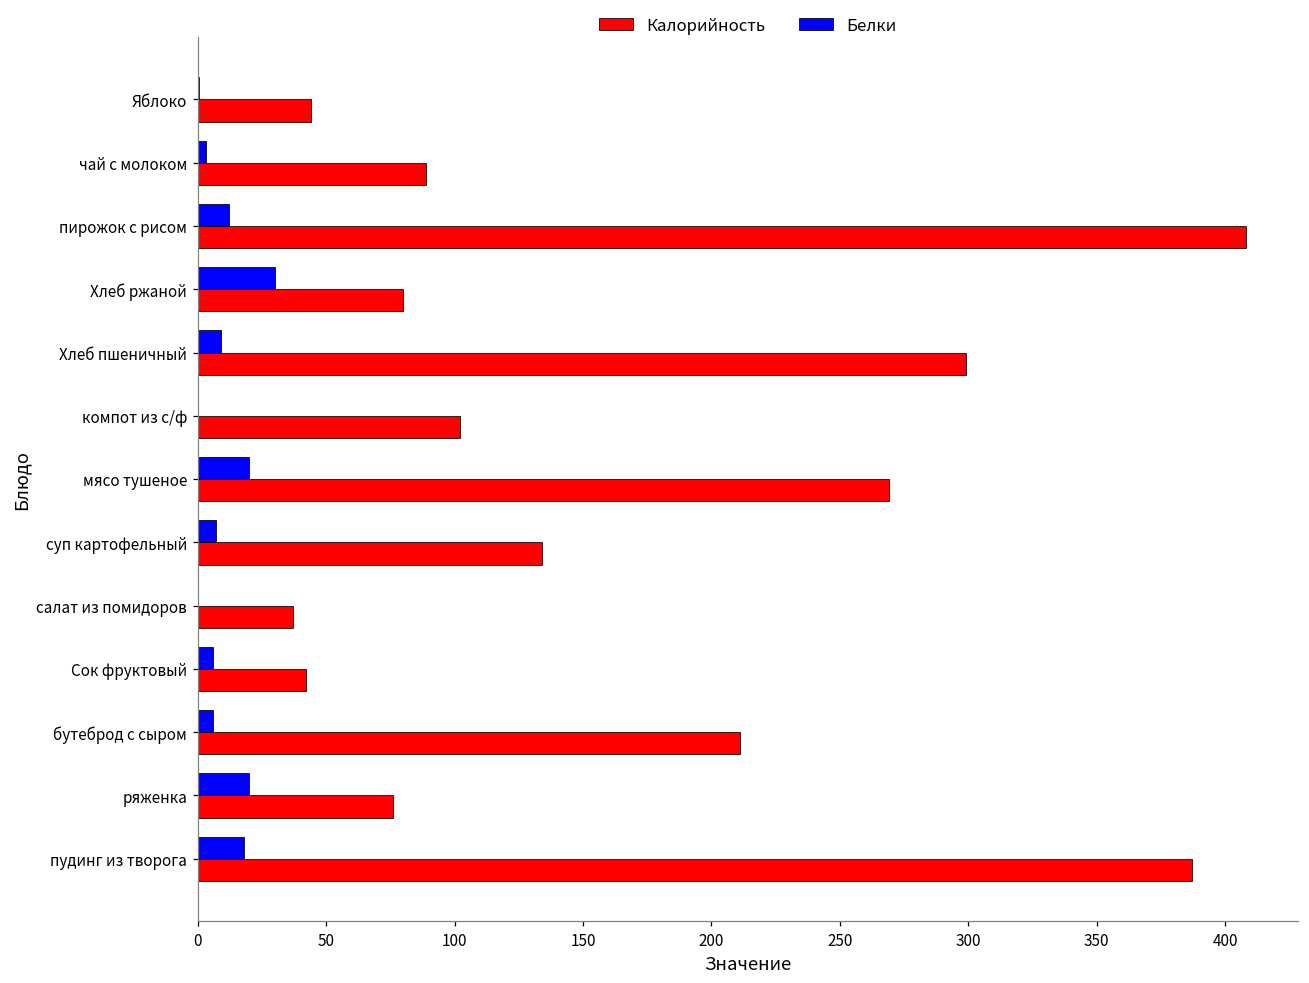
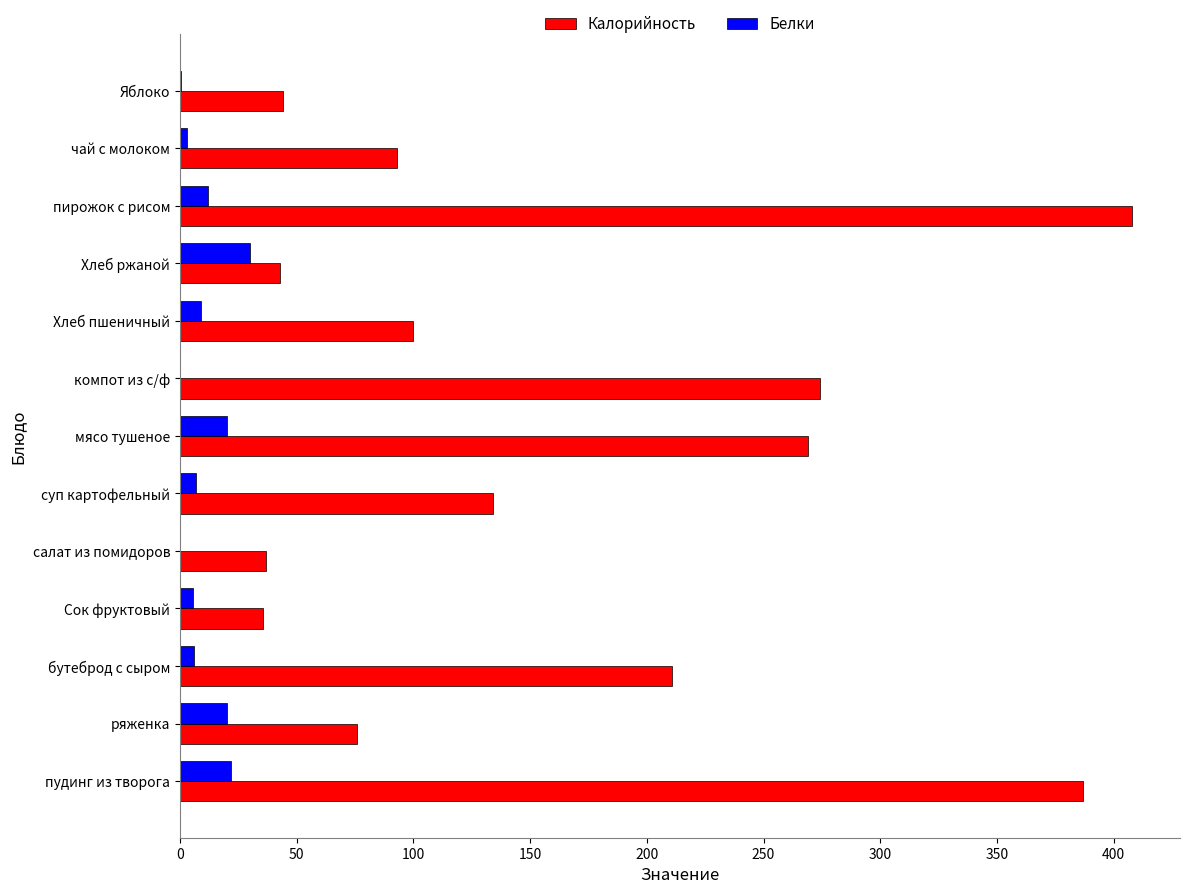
Калорийность, чай с молоком: 89 -> 93
Калорийность, Хлеб ржаной: 80 -> 43
Калорийность, Хлеб пшеничный: 299 -> 100
Калорийность, компот из с/ф: 102 -> 274
Калорийность, Сок фруктовый: 42 -> 36
Белки, пудинг из творога: 18 -> 22
